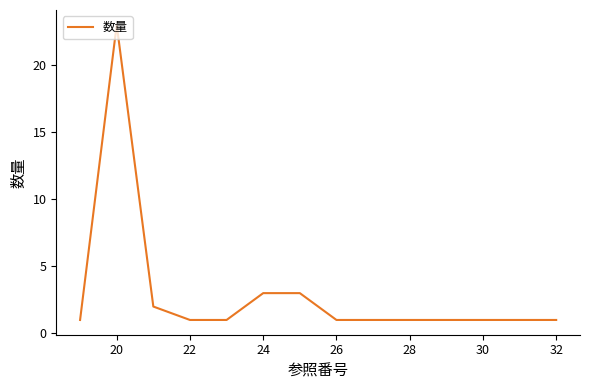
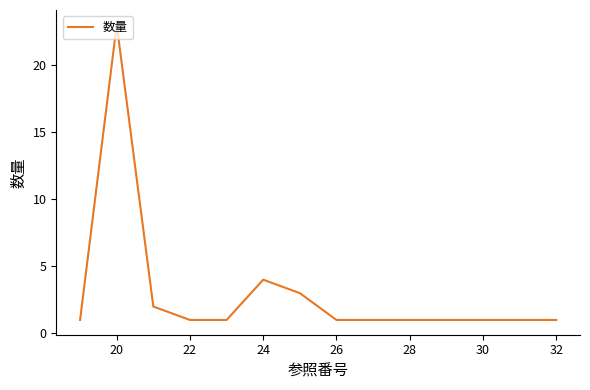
24: 3 -> 4
